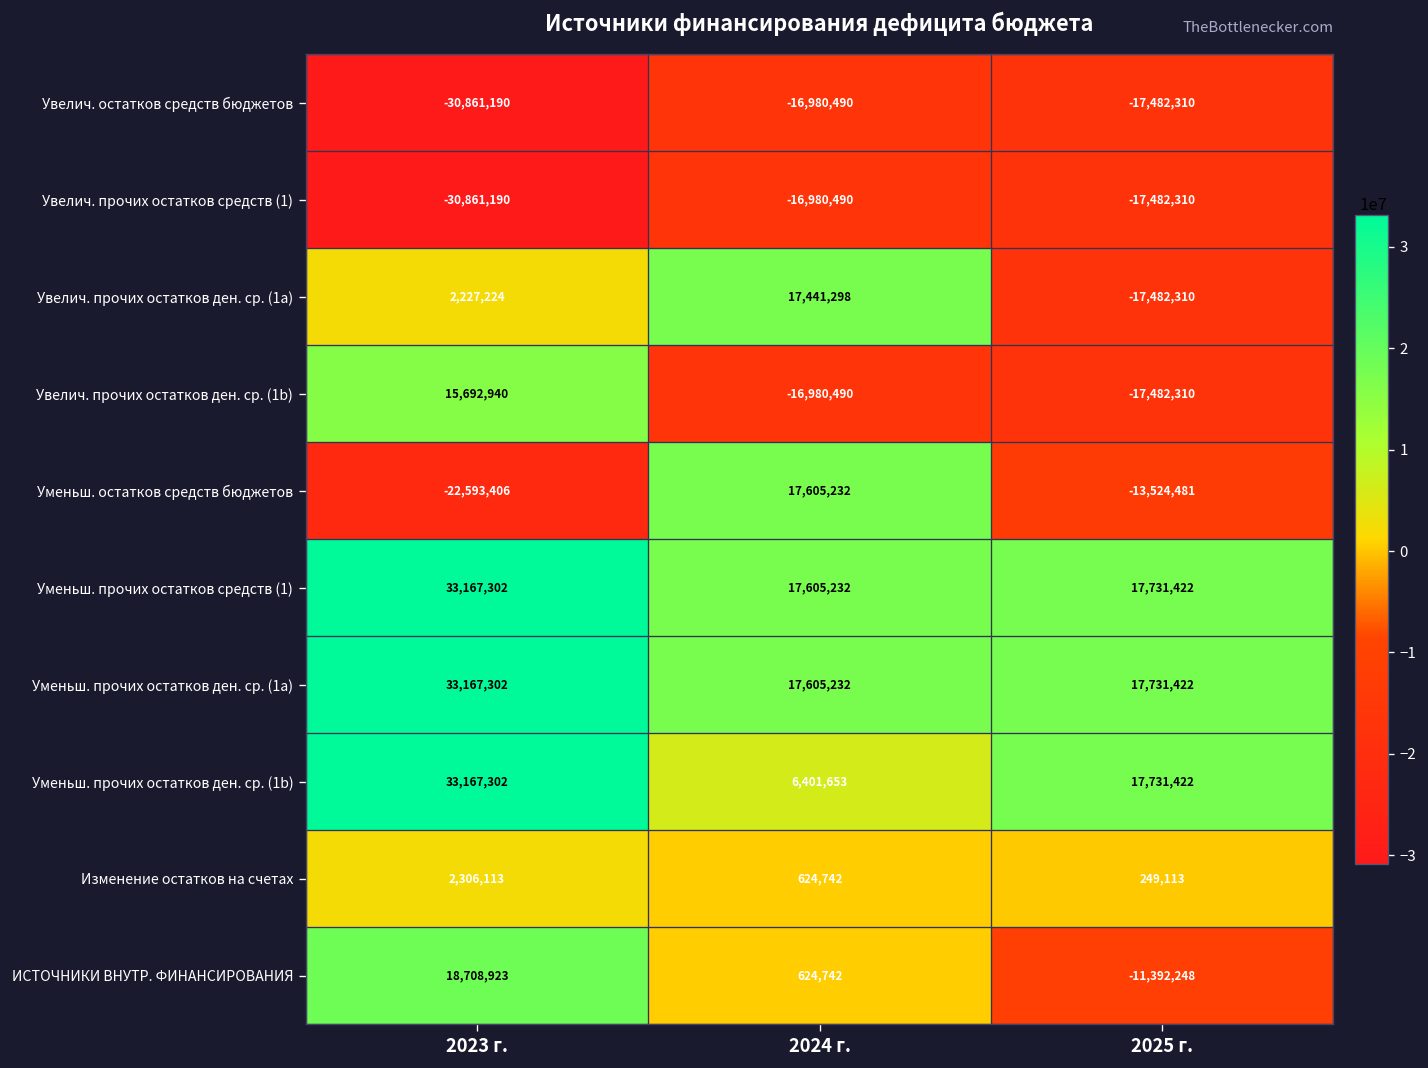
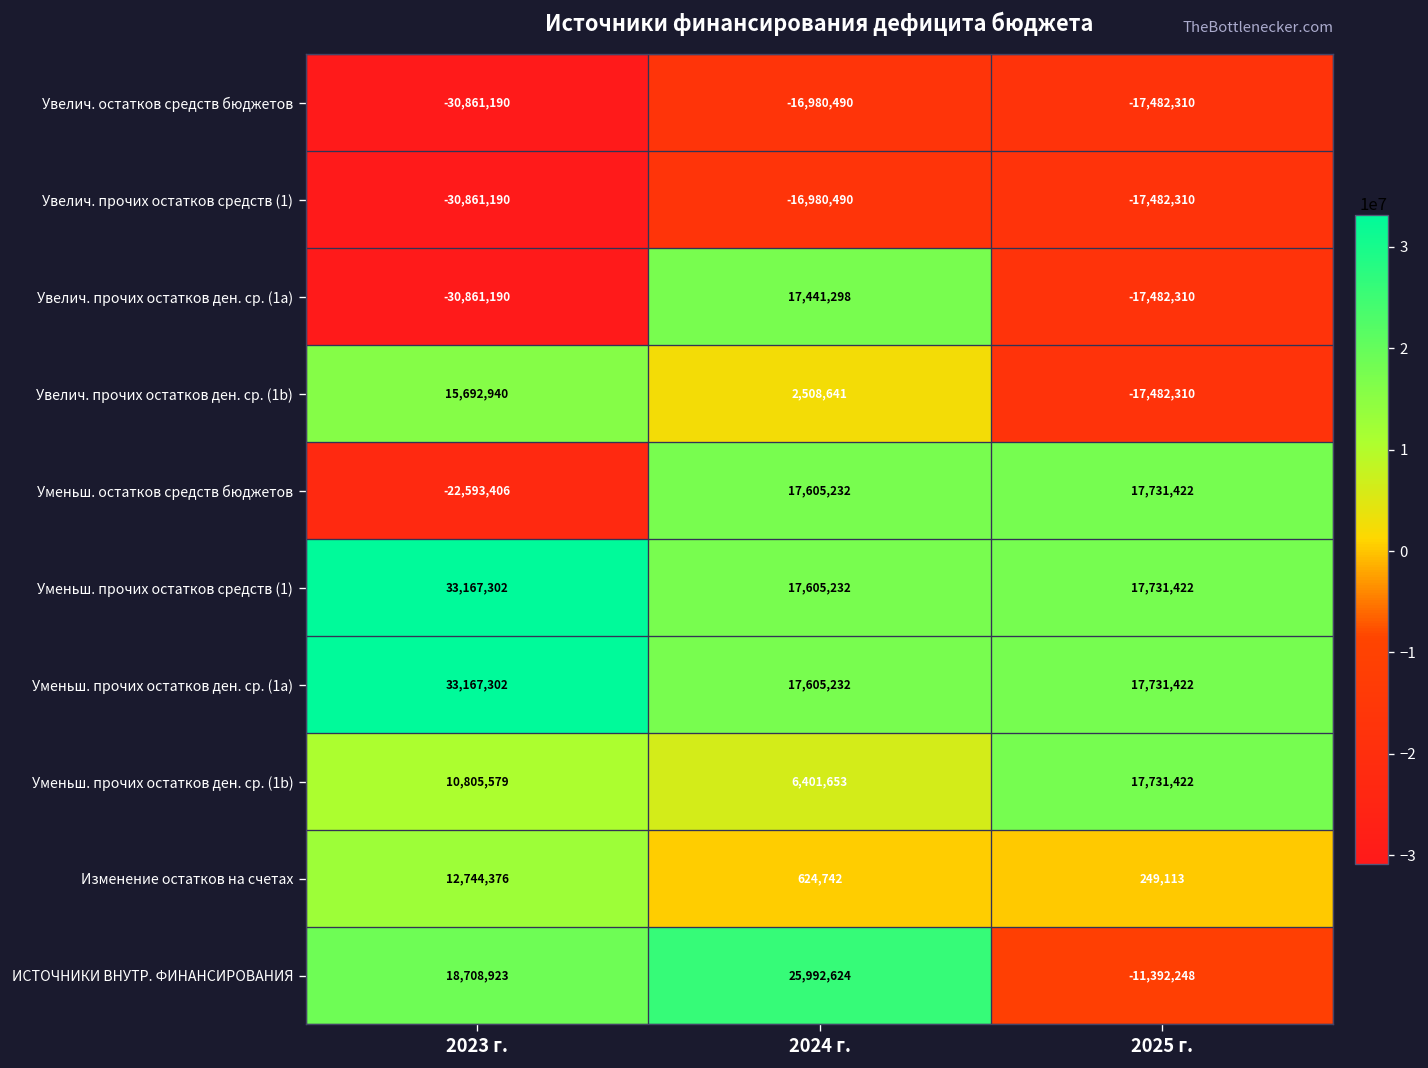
Увелич. прочих остатков ден. ср. (1a), 2023 г.: 2,227,224 -> -30,861,190
Увелич. прочих остатков ден. ср. (1b), 2024 г.: -16,980,490 -> 2,508,641
Уменьш. остатков средств бюджетов, 2025 г.: -13,524,481 -> 17,731,422
Уменьш. прочих остатков ден. ср. (1b), 2023 г.: 33,167,302 -> 10,805,579
Изменение остатков на счетах, 2023 г.: 2,306,113 -> 12,744,376
ИСТОЧНИКИ ВНУТР. ФИНАНСИРОВАНИЯ, 2024 г.: 624,742 -> 25,992,624
